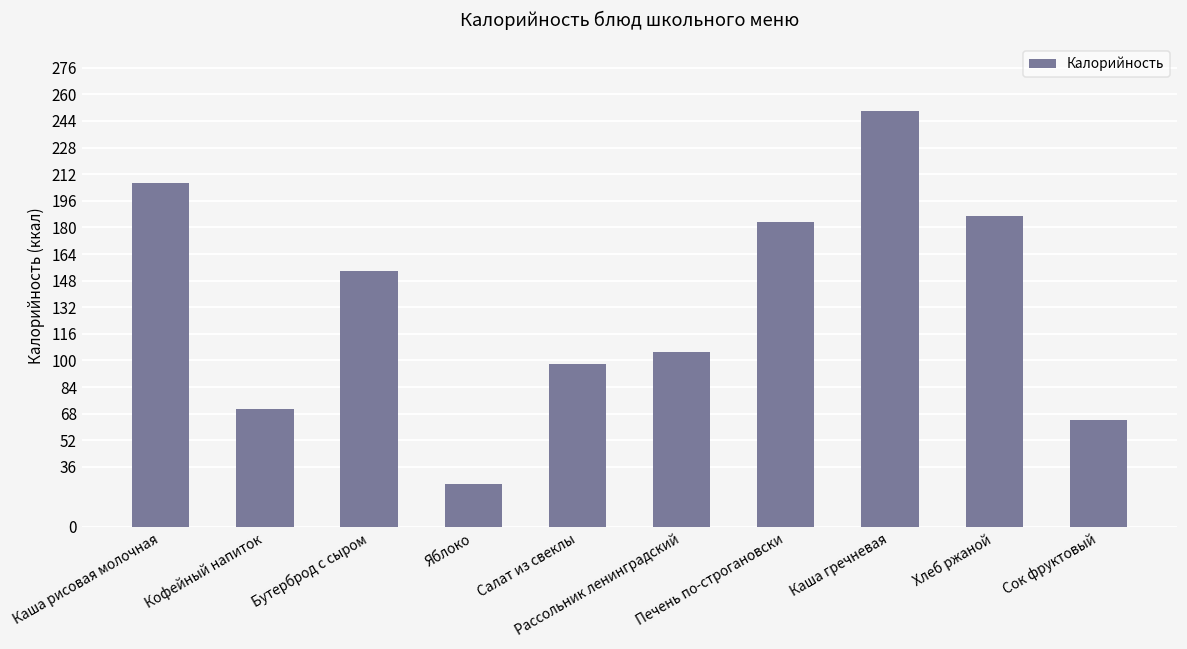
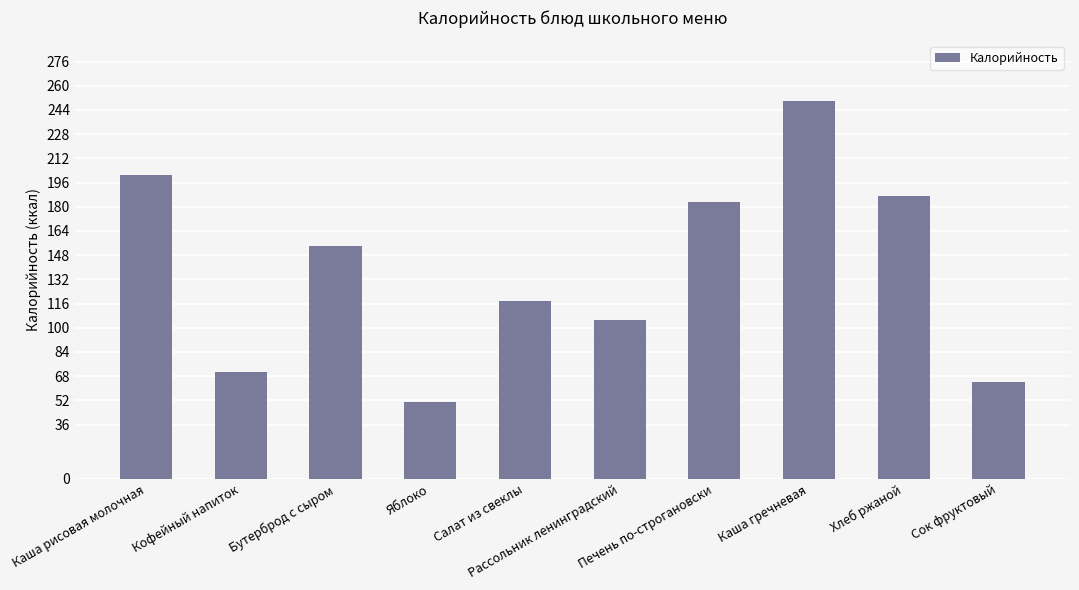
Каша рисовая молочная: 207 -> 201
Яблоко: 26 -> 51
Салат из свеклы: 98 -> 118
